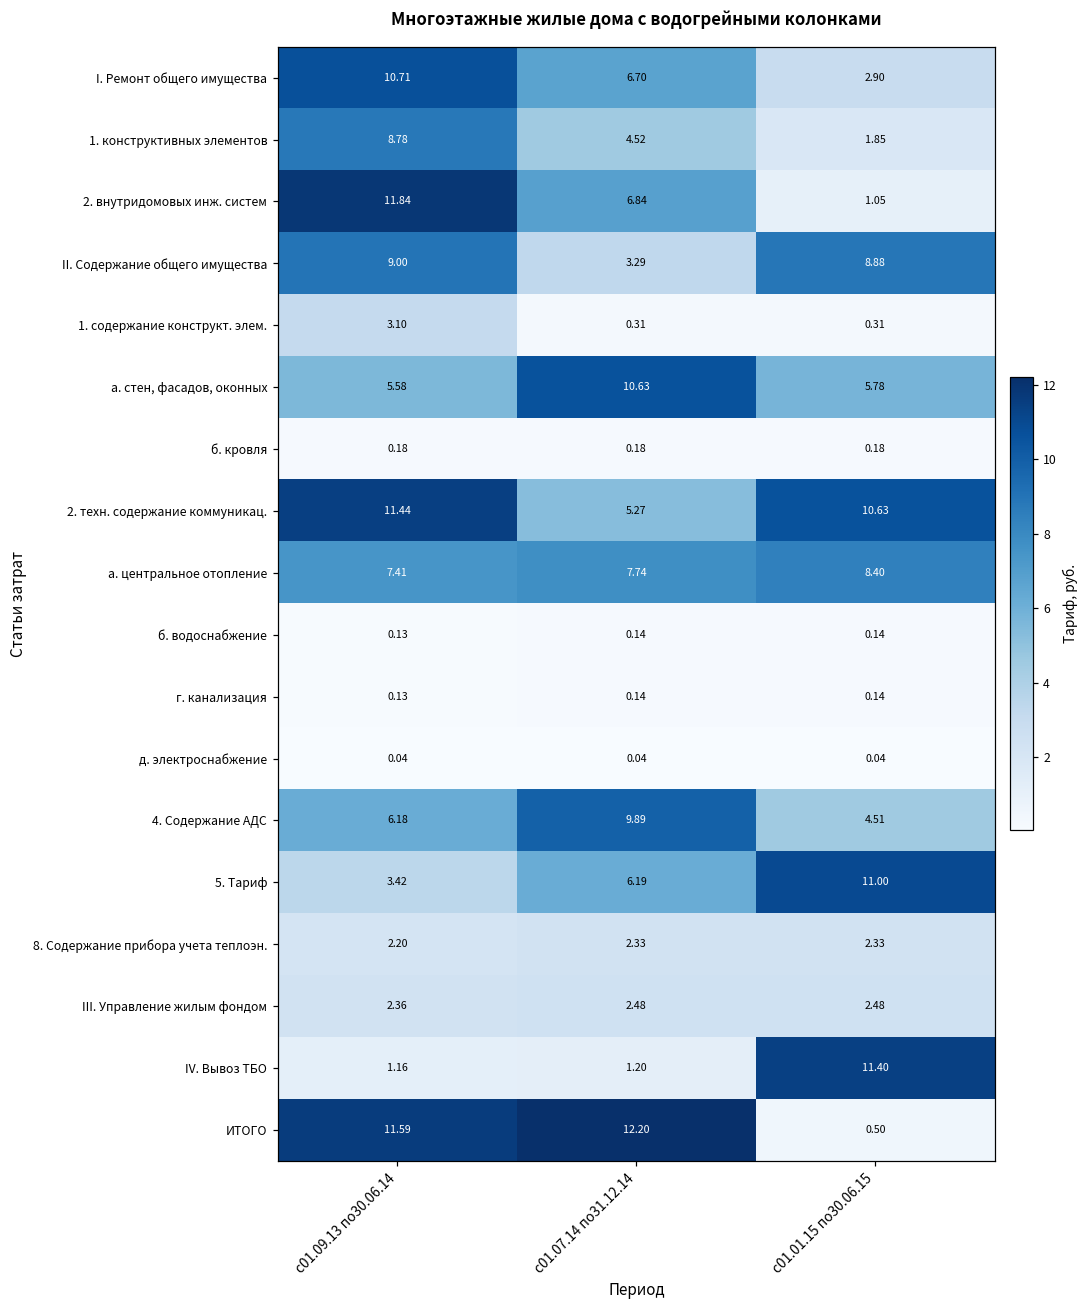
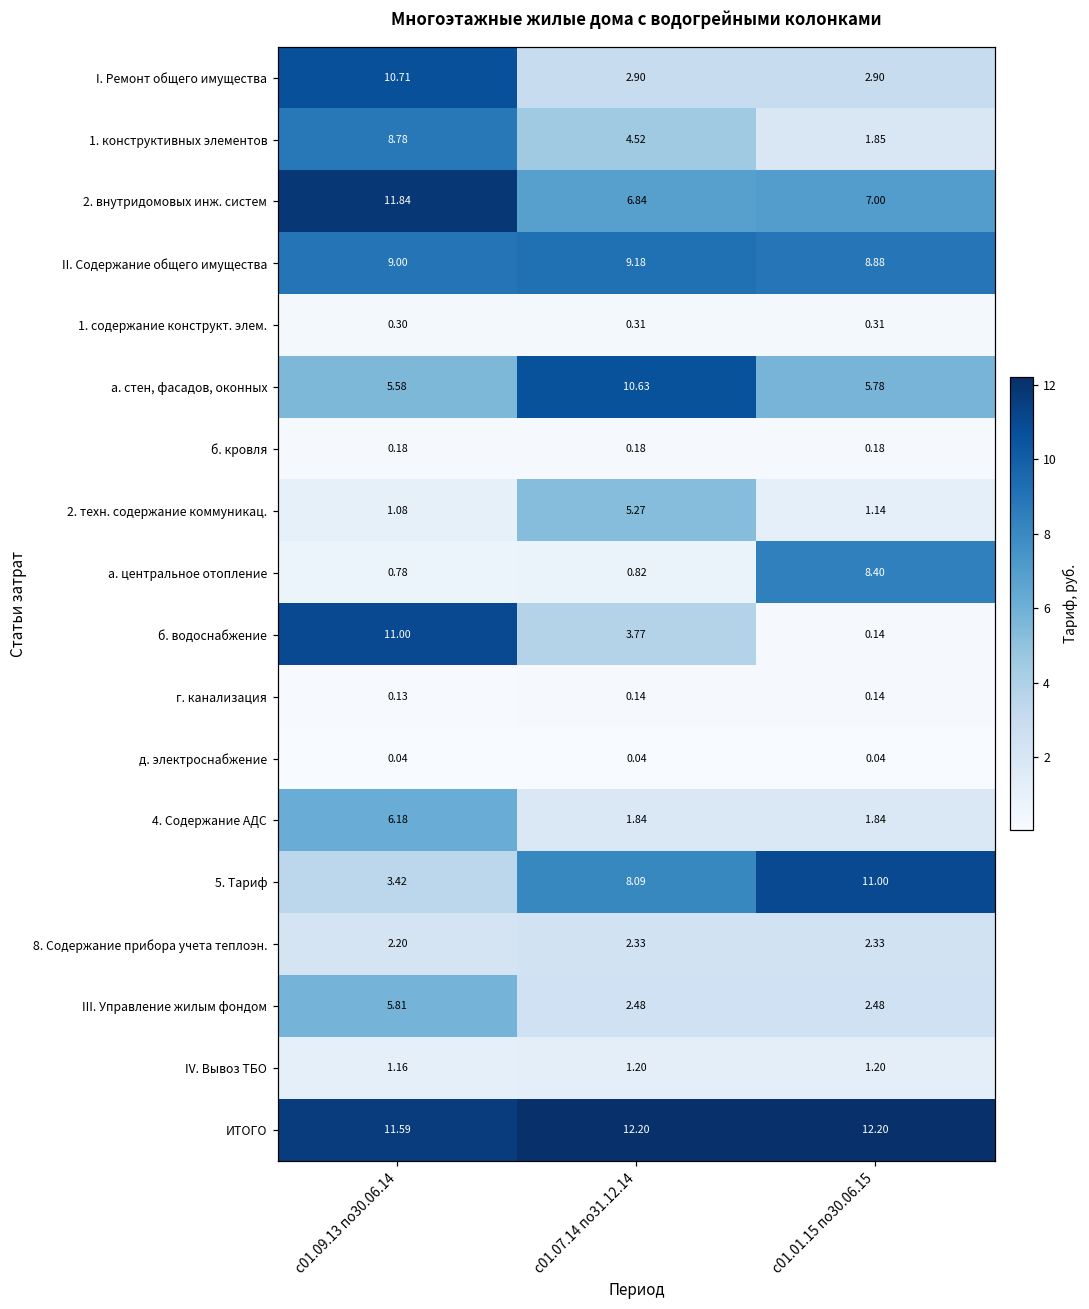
I. Ремонт общего имущества, с01.07.14 по31.12.14: 6.70 -> 2.90
2. внутридомовых инж. систем, с01.01.15 по30.06.15: 1.05 -> 7.00
II. Содержание общего имущества, с01.07.14 по31.12.14: 3.29 -> 9.18
1. содержание конструкт. элем., с01.09.13 по30.06.14: 3.10 -> 0.30
2. техн. содержание коммуникац., с01.09.13 по30.06.14: 11.44 -> 1.08
2. техн. содержание коммуникац., с01.01.15 по30.06.15: 10.63 -> 1.14
а. центральное отопление, с01.09.13 по30.06.14: 7.41 -> 0.78
а. центральное отопление, с01.07.14 по31.12.14: 7.74 -> 0.82
б. водоснабжение, с01.09.13 по30.06.14: 0.13 -> 11.00
б. водоснабжение, с01.07.14 по31.12.14: 0.14 -> 3.77
4. Содержание АДС, с01.07.14 по31.12.14: 9.89 -> 1.84
4. Содержание АДС, с01.01.15 по30.06.15: 4.51 -> 1.84
5. Тариф, с01.07.14 по31.12.14: 6.19 -> 8.09
III. Управление жилым фондом, с01.09.13 по30.06.14: 2.36 -> 5.81
IV. Вывоз ТБО, с01.01.15 по30.06.15: 11.40 -> 1.20
ИТОГО, с01.01.15 по30.06.15: 0.50 -> 12.20
